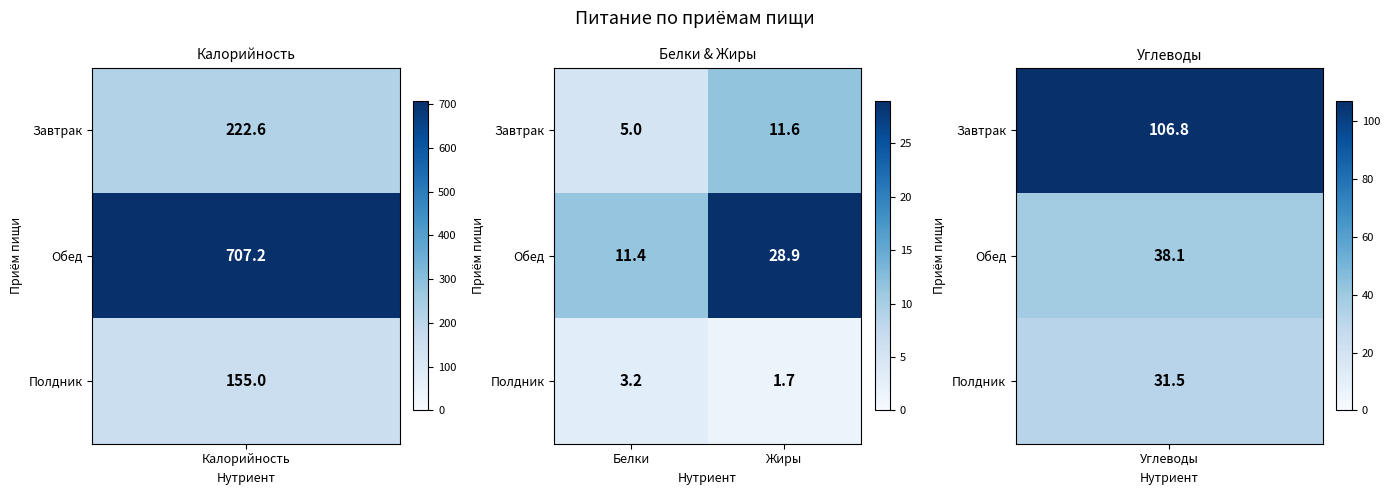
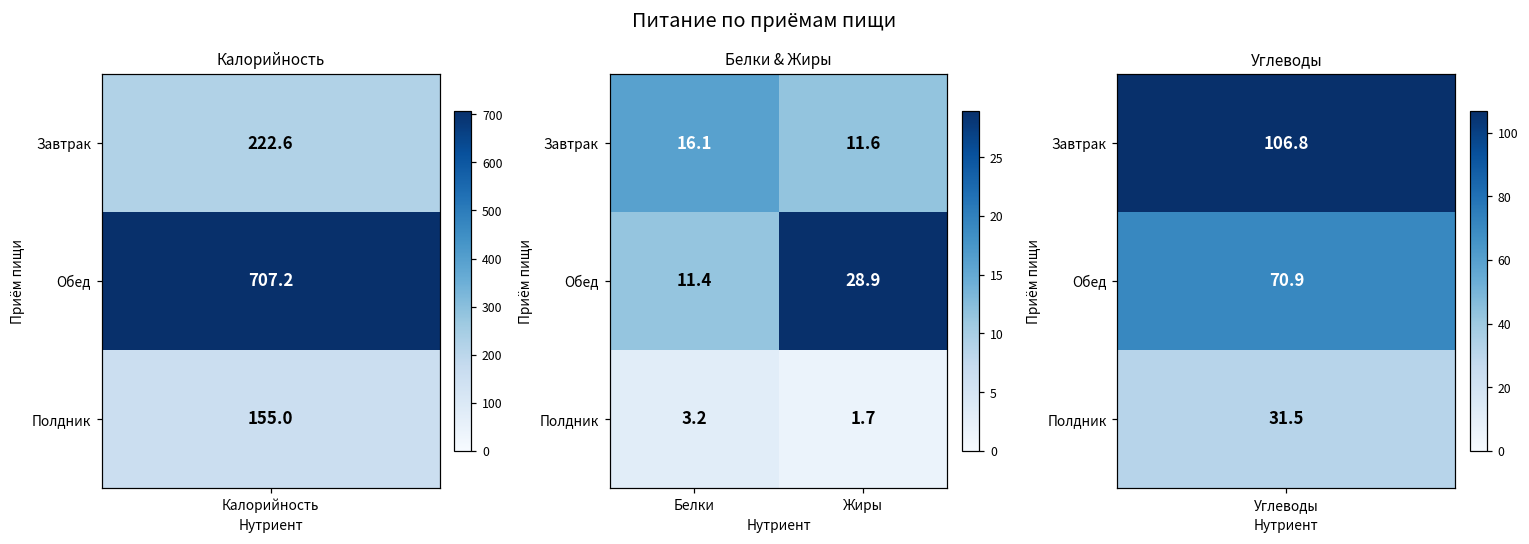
Белки & Жиры, Завтрак, Белки: 5.0 -> 16.1
Углеводы, Обед, Углеводы: 38.1 -> 70.9
